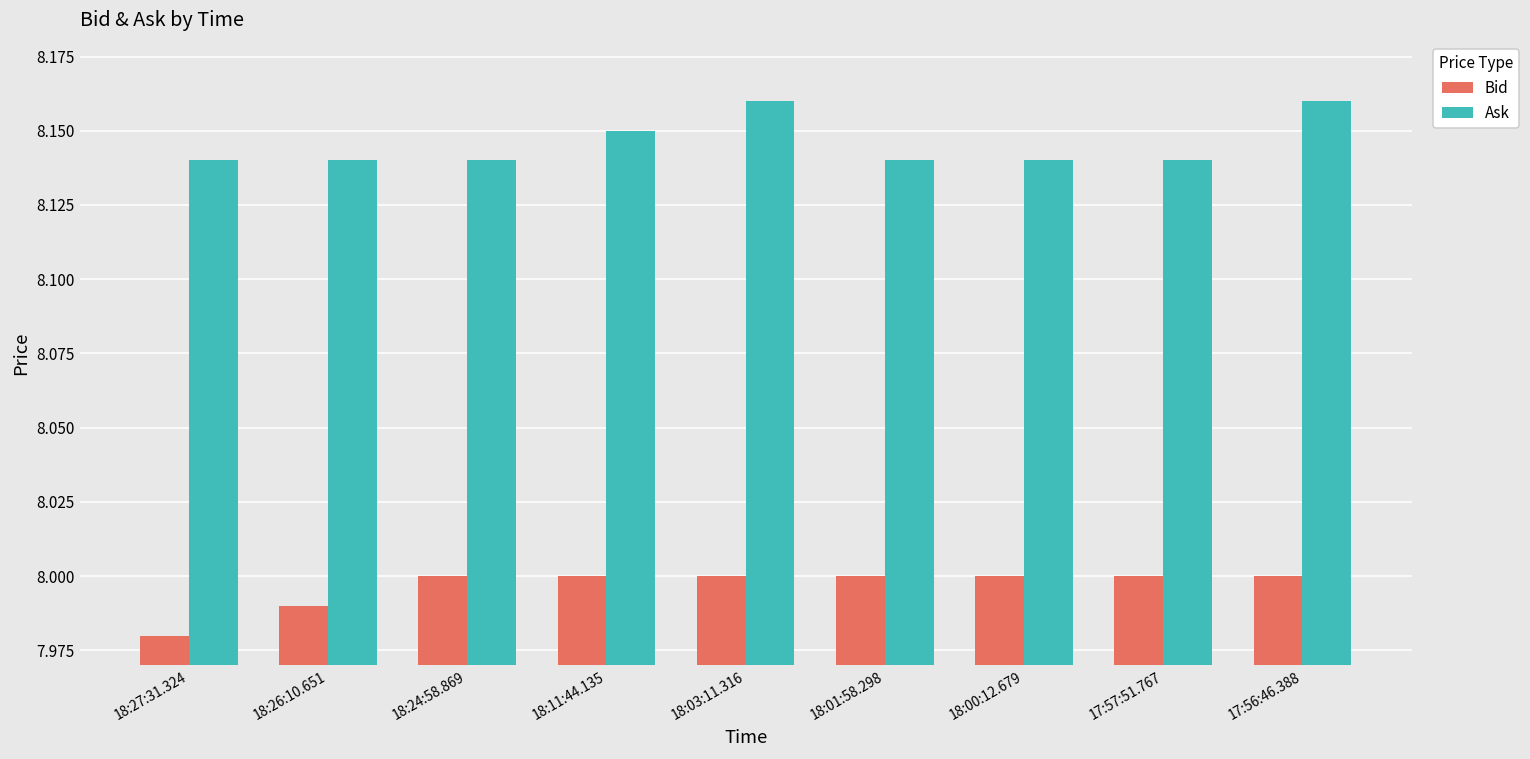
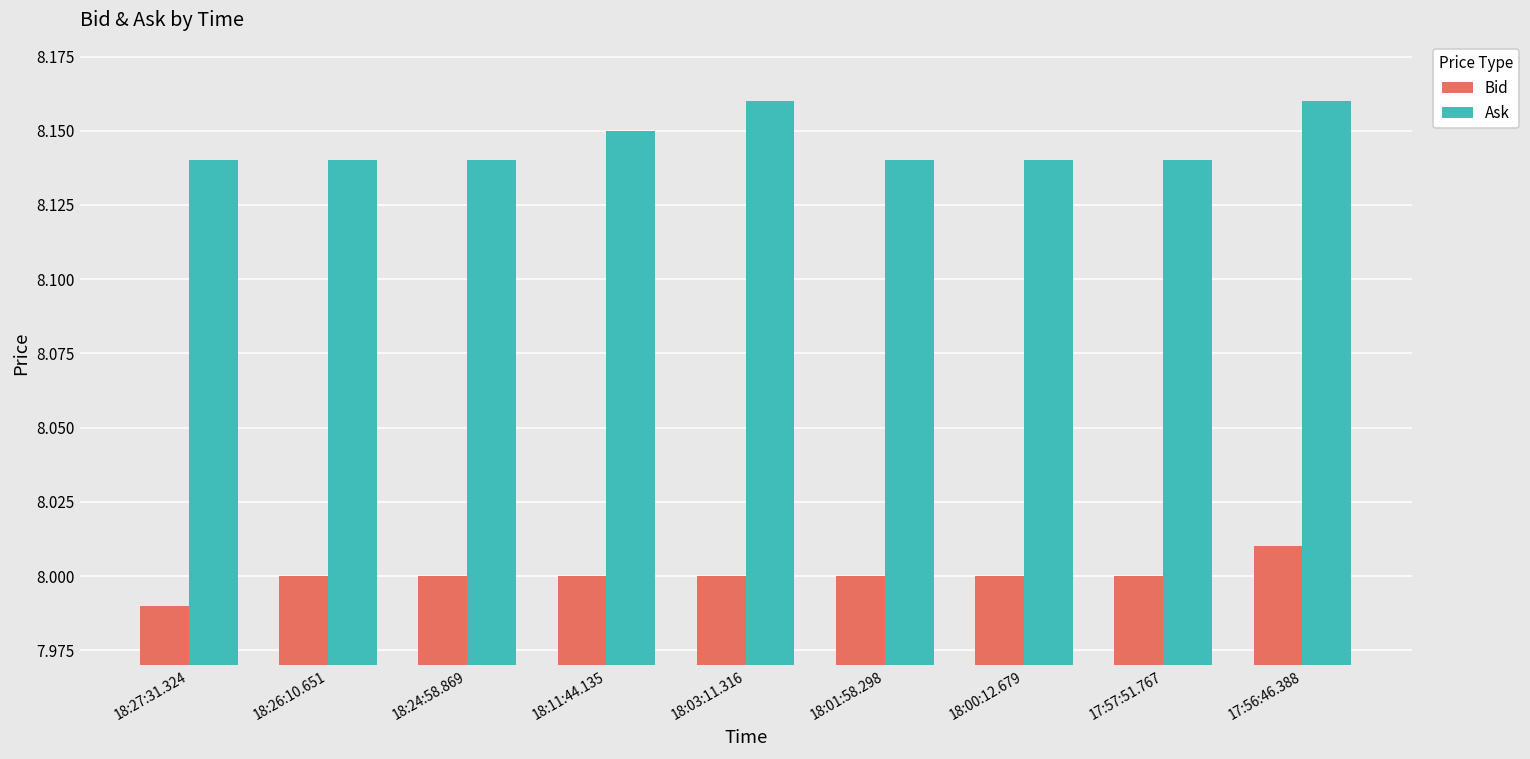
Bid, 18:27:31.324: 7.98 -> 7.99
Bid, 18:26:10.651: 7.99 -> 8.00
Bid, 17:56:46.388: 8.00 -> 8.01
